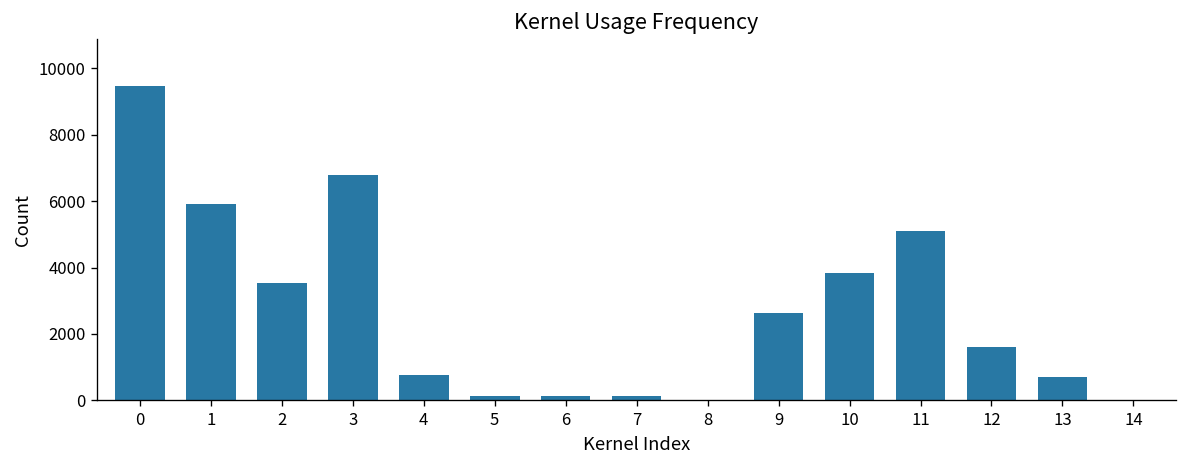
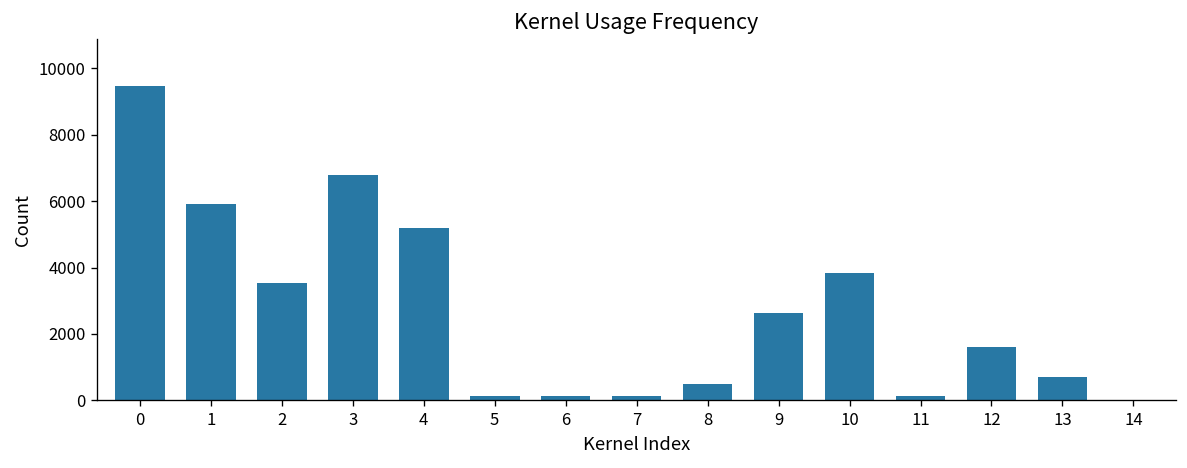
4: 800 -> 5200
8: 0 -> 500
11: 5100 -> 100
